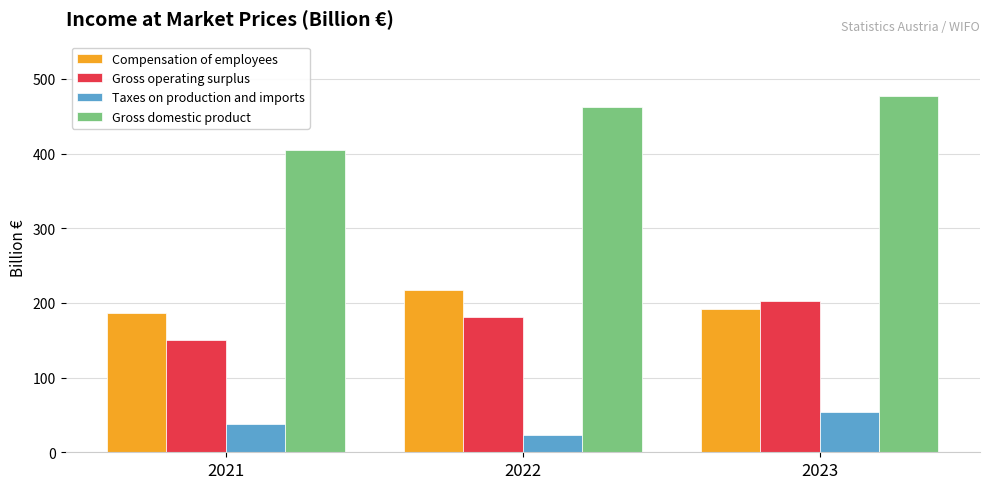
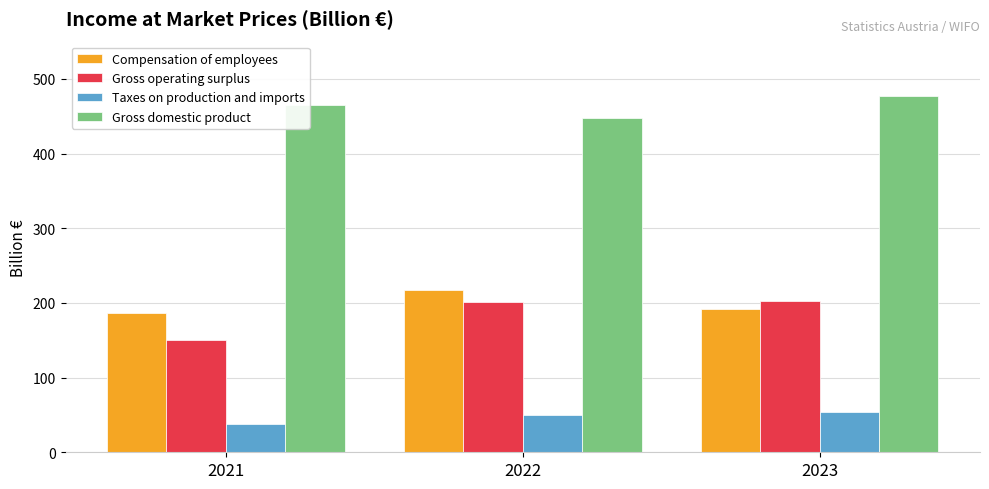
Gross domestic product, 2021: 410 -> 460
Gross operating surplus, 2022: 180 -> 200
Taxes on production and imports, 2022: 20 -> 50
Gross domestic product, 2022: 460 -> 450
